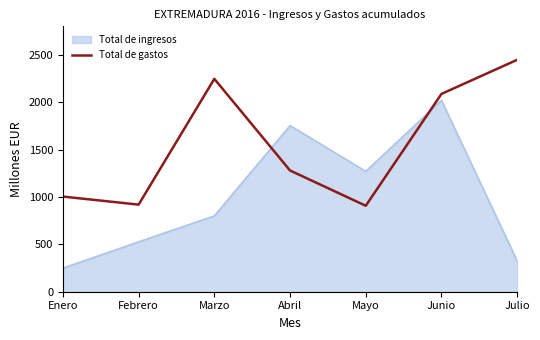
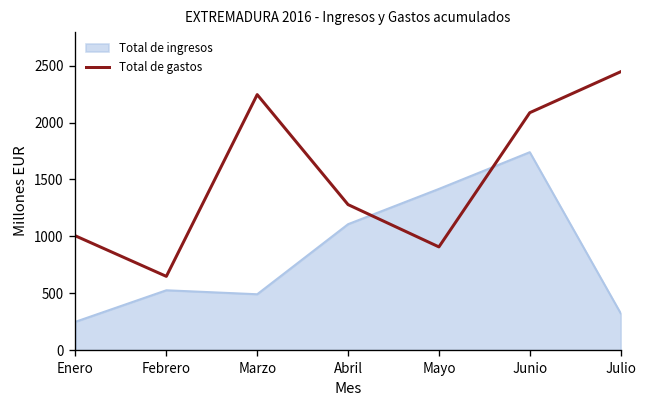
Total de gastos, Febrero: 900 -> 600
Total de ingresos, Marzo: 800 -> 500
Total de ingresos, Abril: 1800 -> 1100
Total de ingresos, Mayo: 1300 -> 1400
Total de ingresos, Junio: 2000 -> 1700
